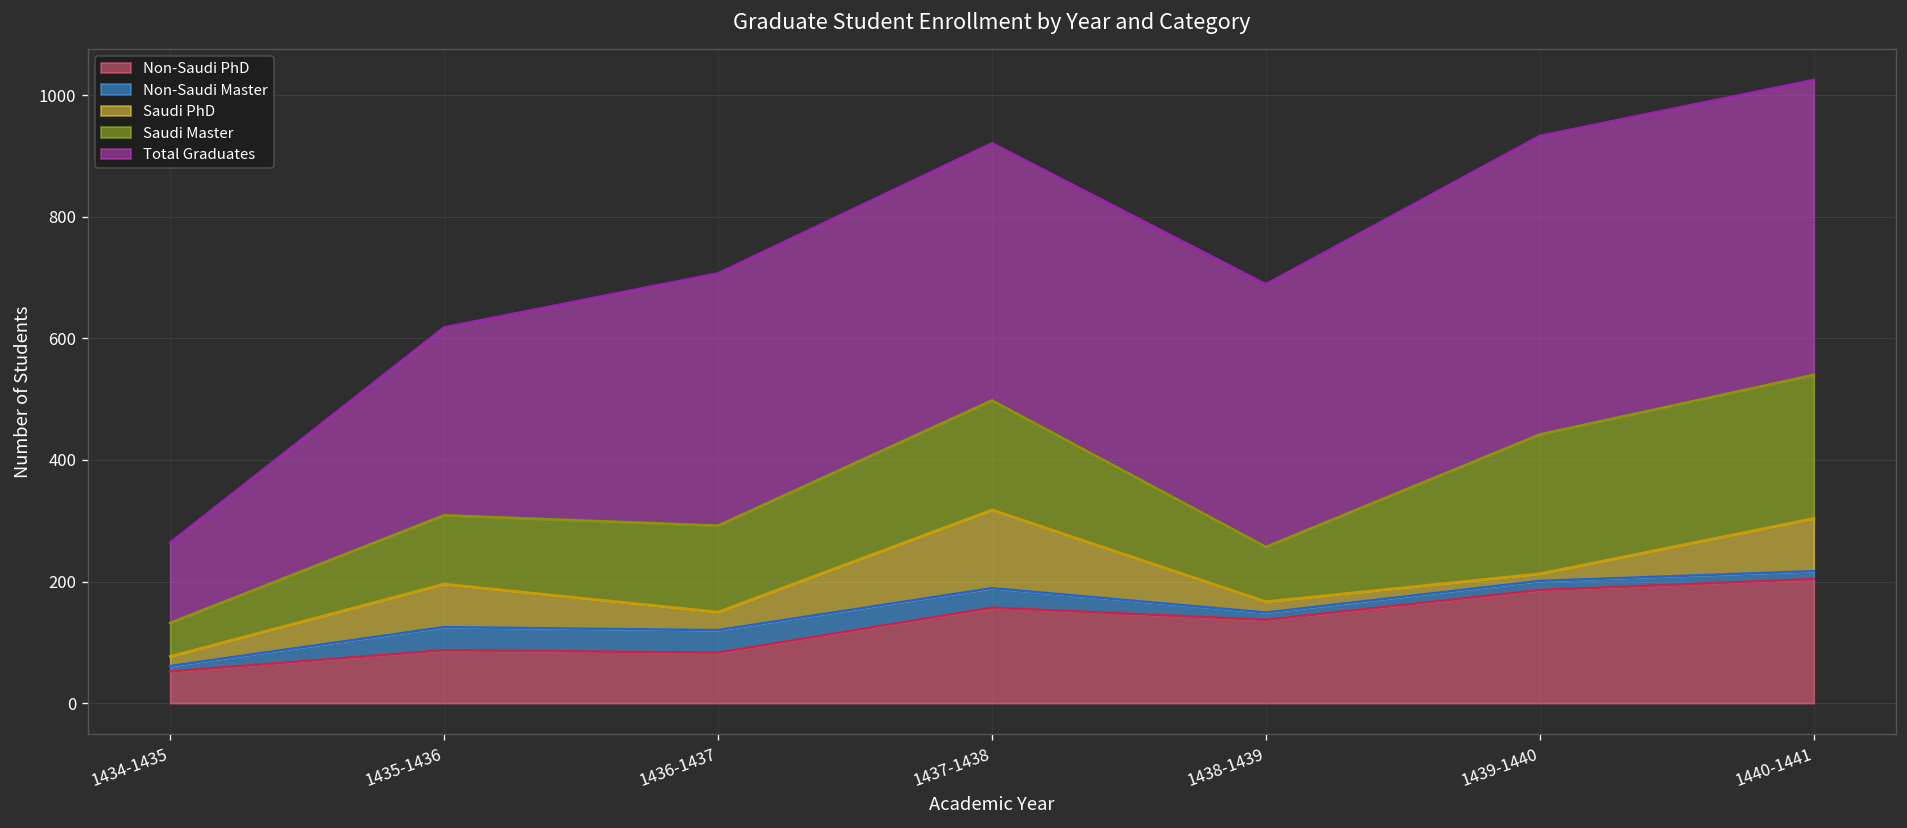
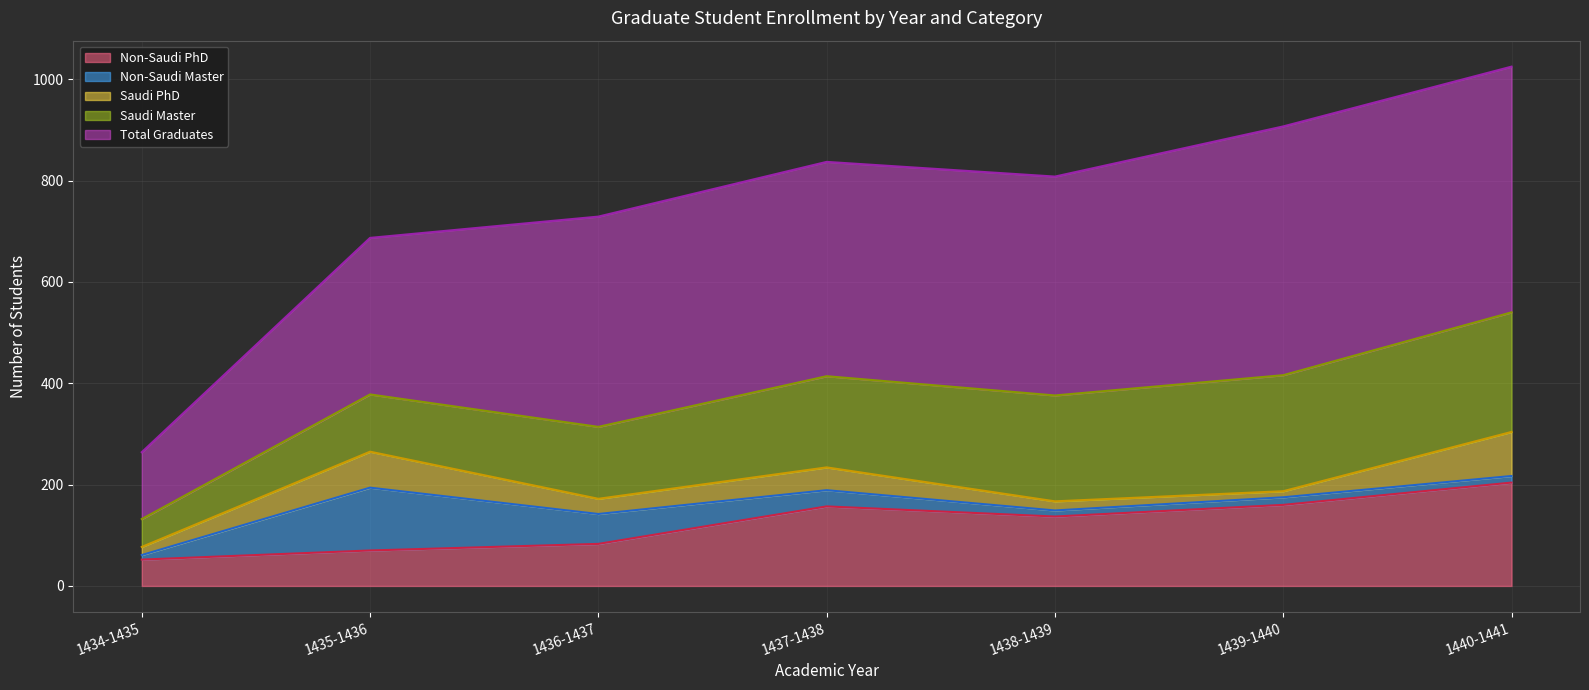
Non-Saudi PhD, 1435-1436: 90 -> 70
Non-Saudi Master, 1435-1436: 40 -> 120
Non-Saudi Master, 1436-1437: 40 -> 60
Saudi PhD, 1437-1438: 130 -> 50
Saudi Master, 1438-1439: 90 -> 210
Non-Saudi PhD, 1439-1440: 190 -> 160
